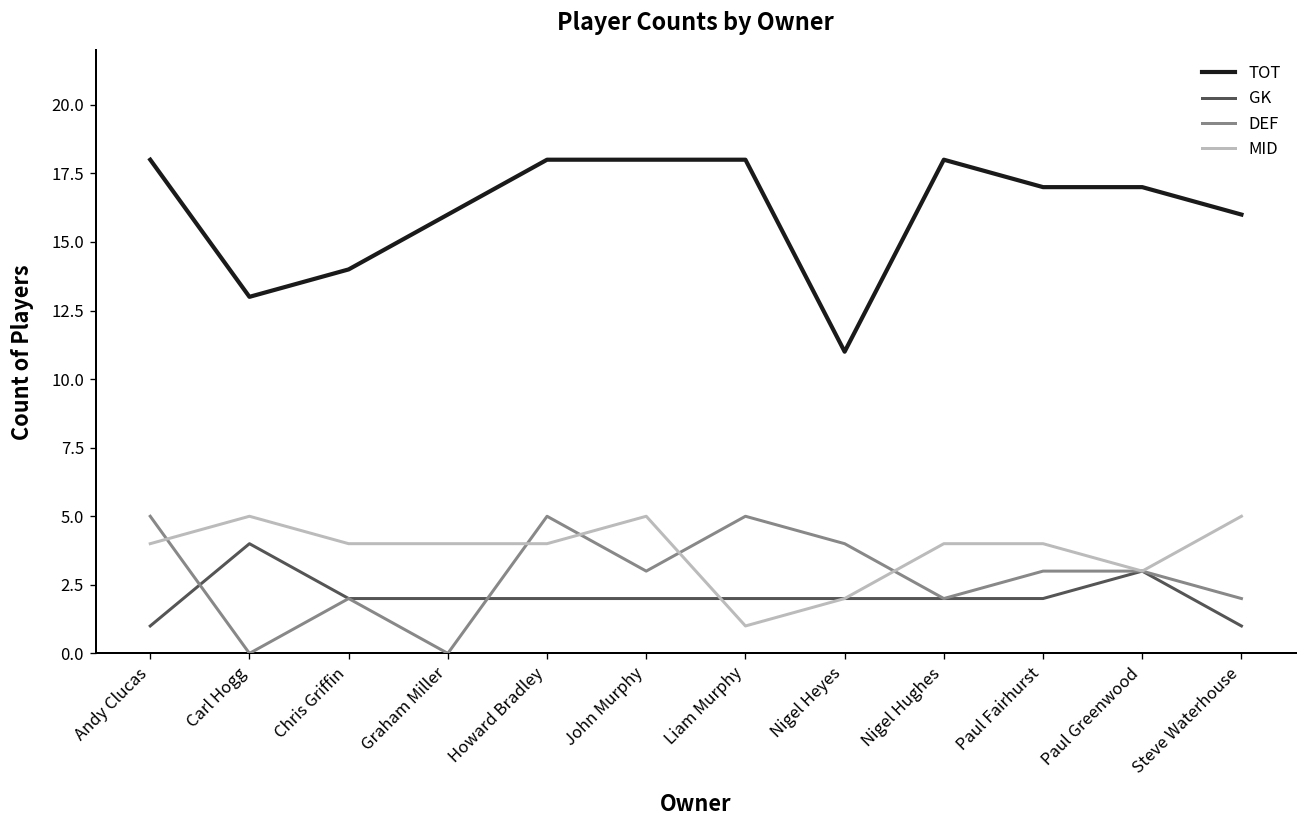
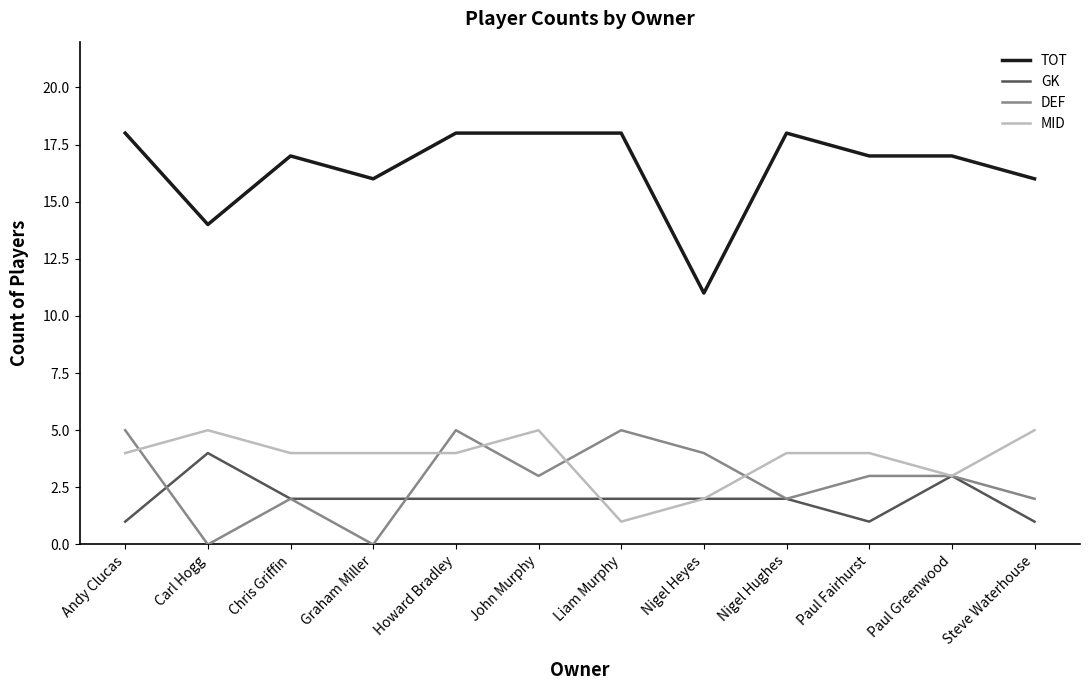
TOT, Carl Hogg: 13 -> 14
TOT, Chris Griffin: 14 -> 17
GK, Paul Fairhurst: 2 -> 1
